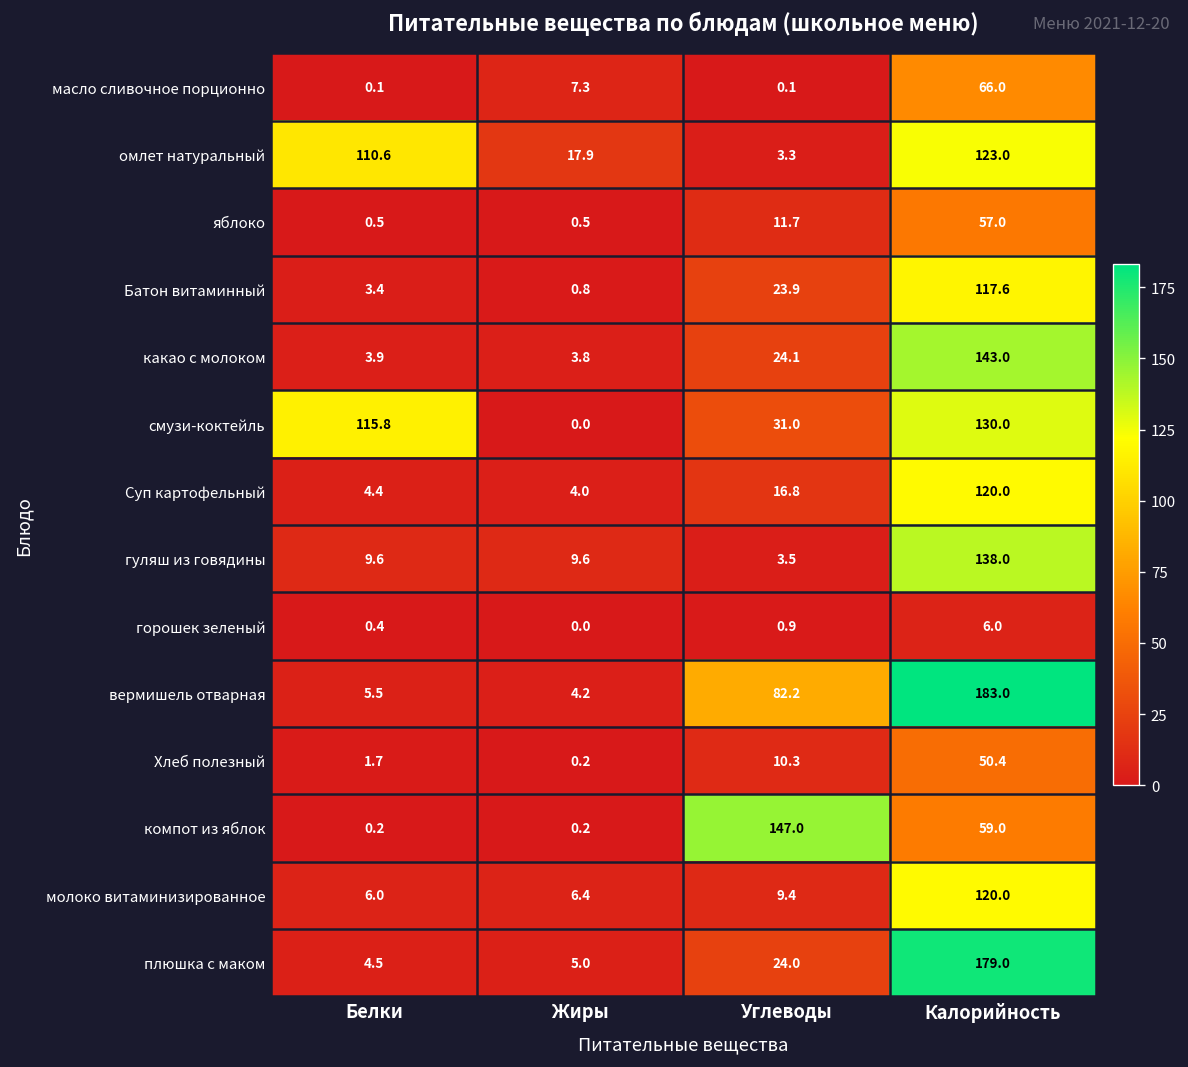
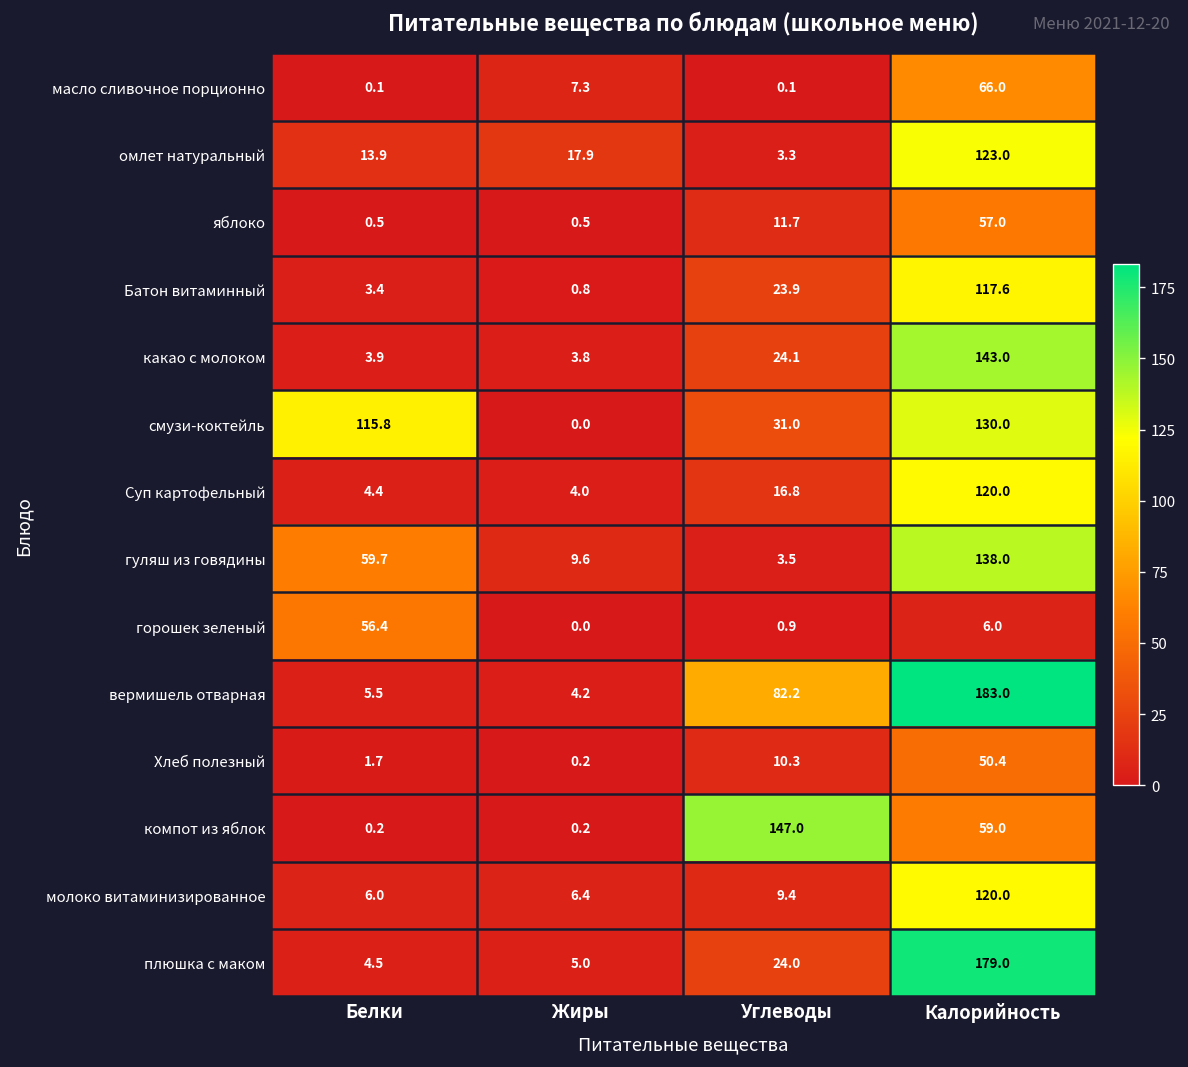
омлет натуральный, Белки: 110.6 -> 13.9
гуляш из говядины, Белки: 9.6 -> 59.7
горошек зеленый, Белки: 0.4 -> 56.4
